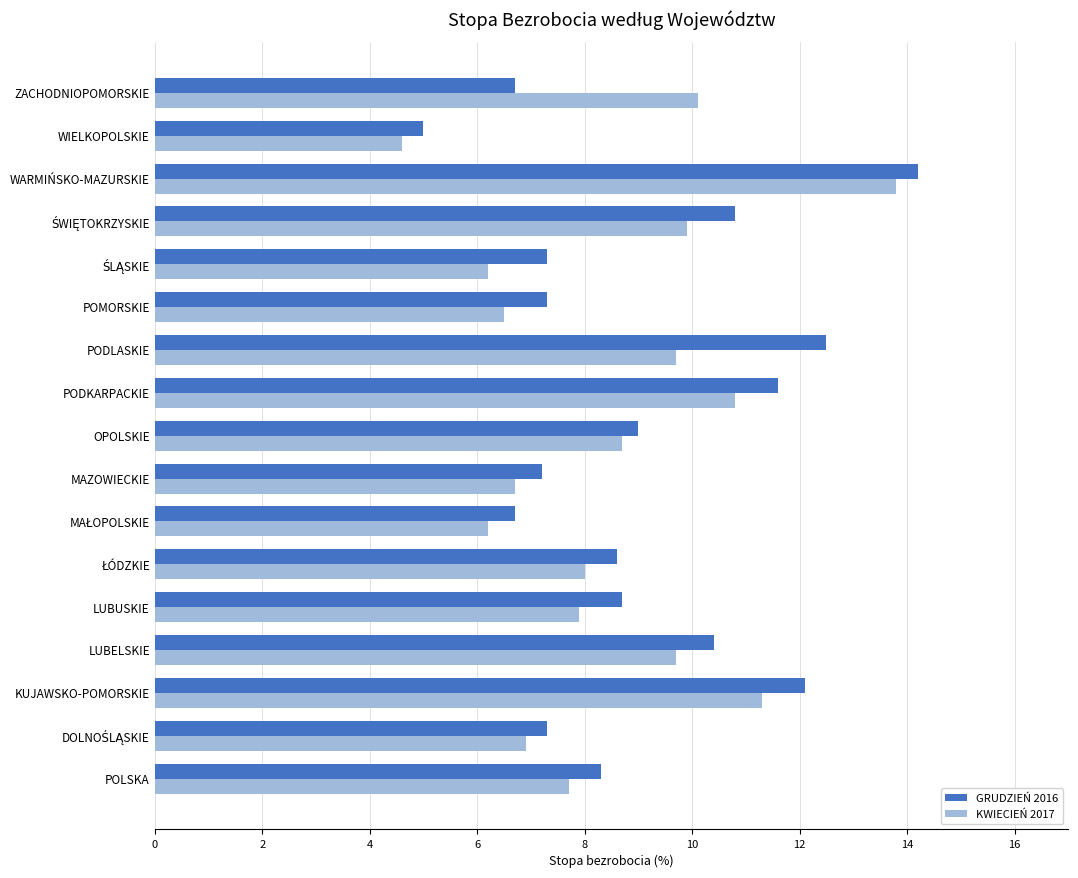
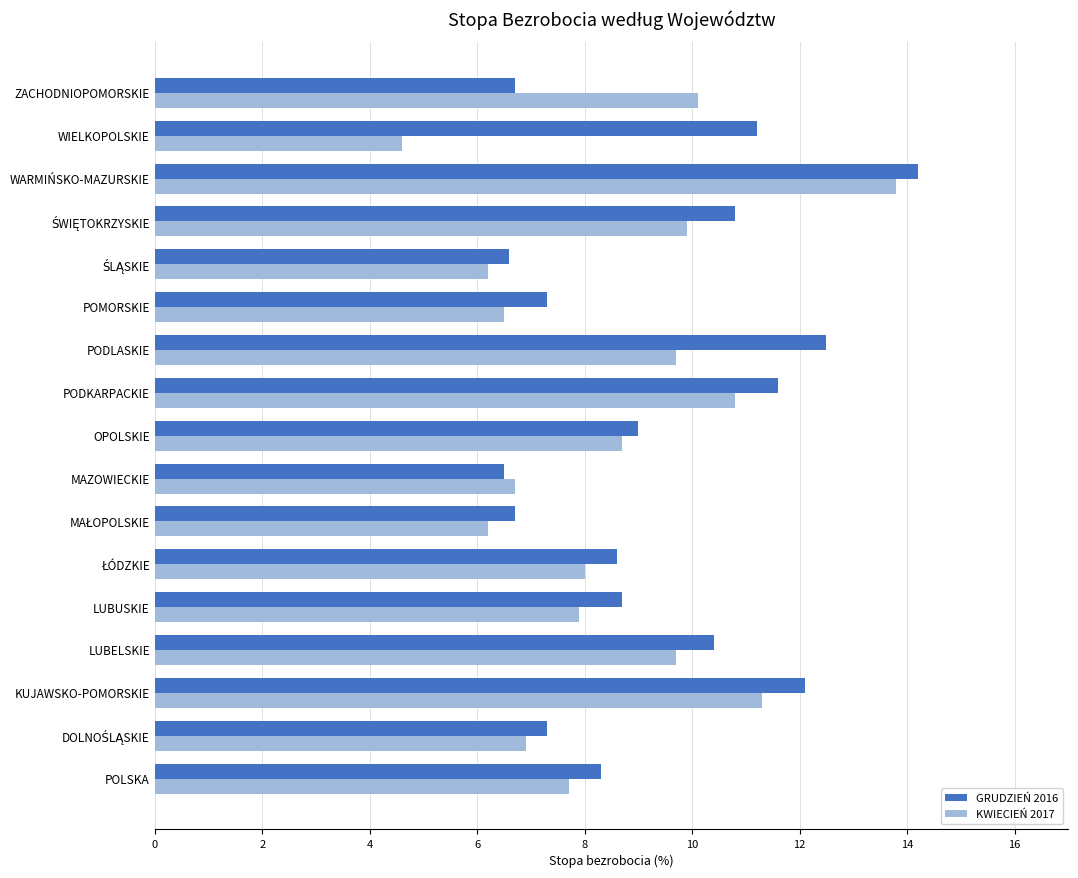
GRUDZIEŃ 2016, WIELKOPOLSKIE: 5.0 -> 11.2
GRUDZIEŃ 2016, ŚLĄSKIE: 7.3 -> 6.6
GRUDZIEŃ 2016, MAZOWIECKIE: 7.2 -> 6.5
